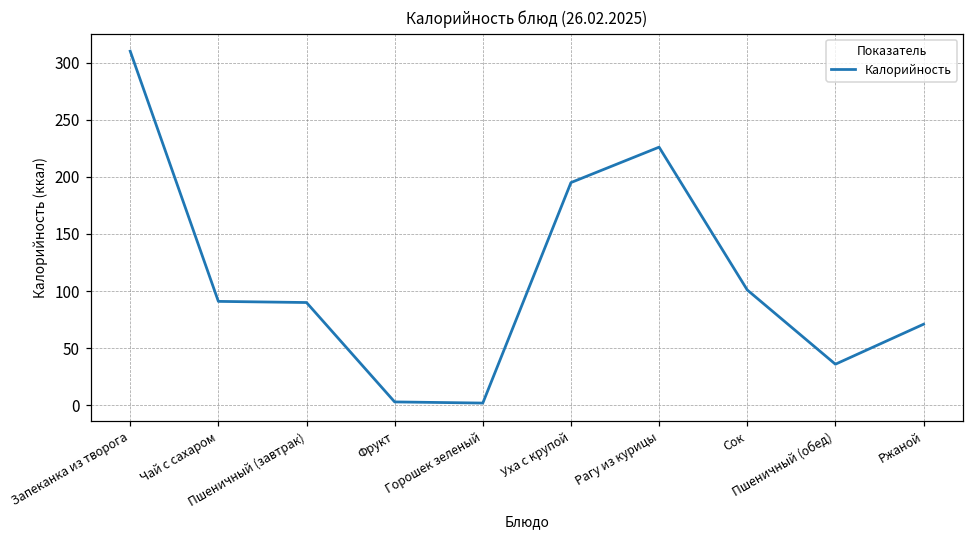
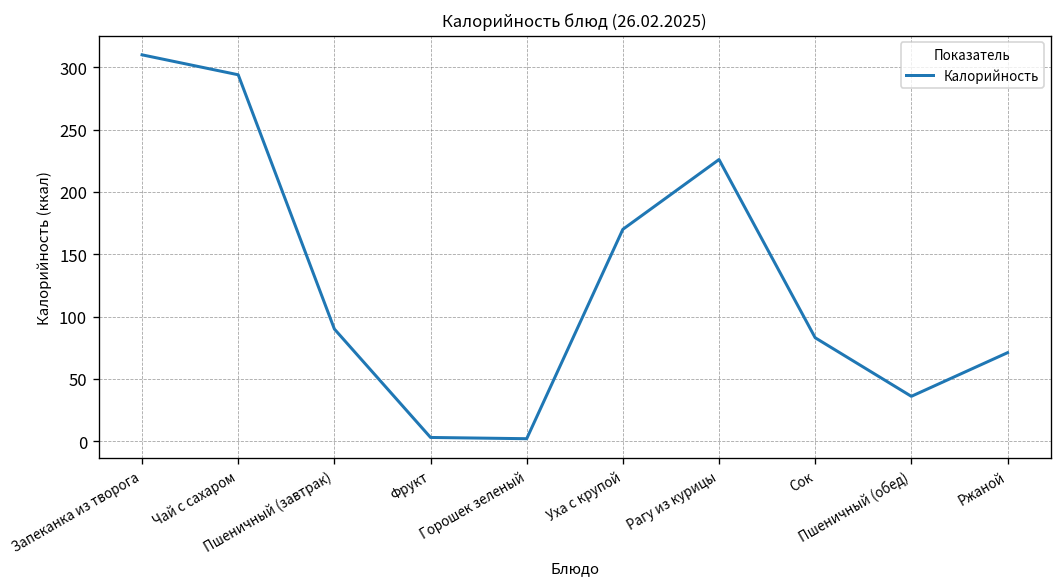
Чай с сахаром: 91 -> 294
Уха с крупой: 195 -> 170
Сок: 101 -> 83
